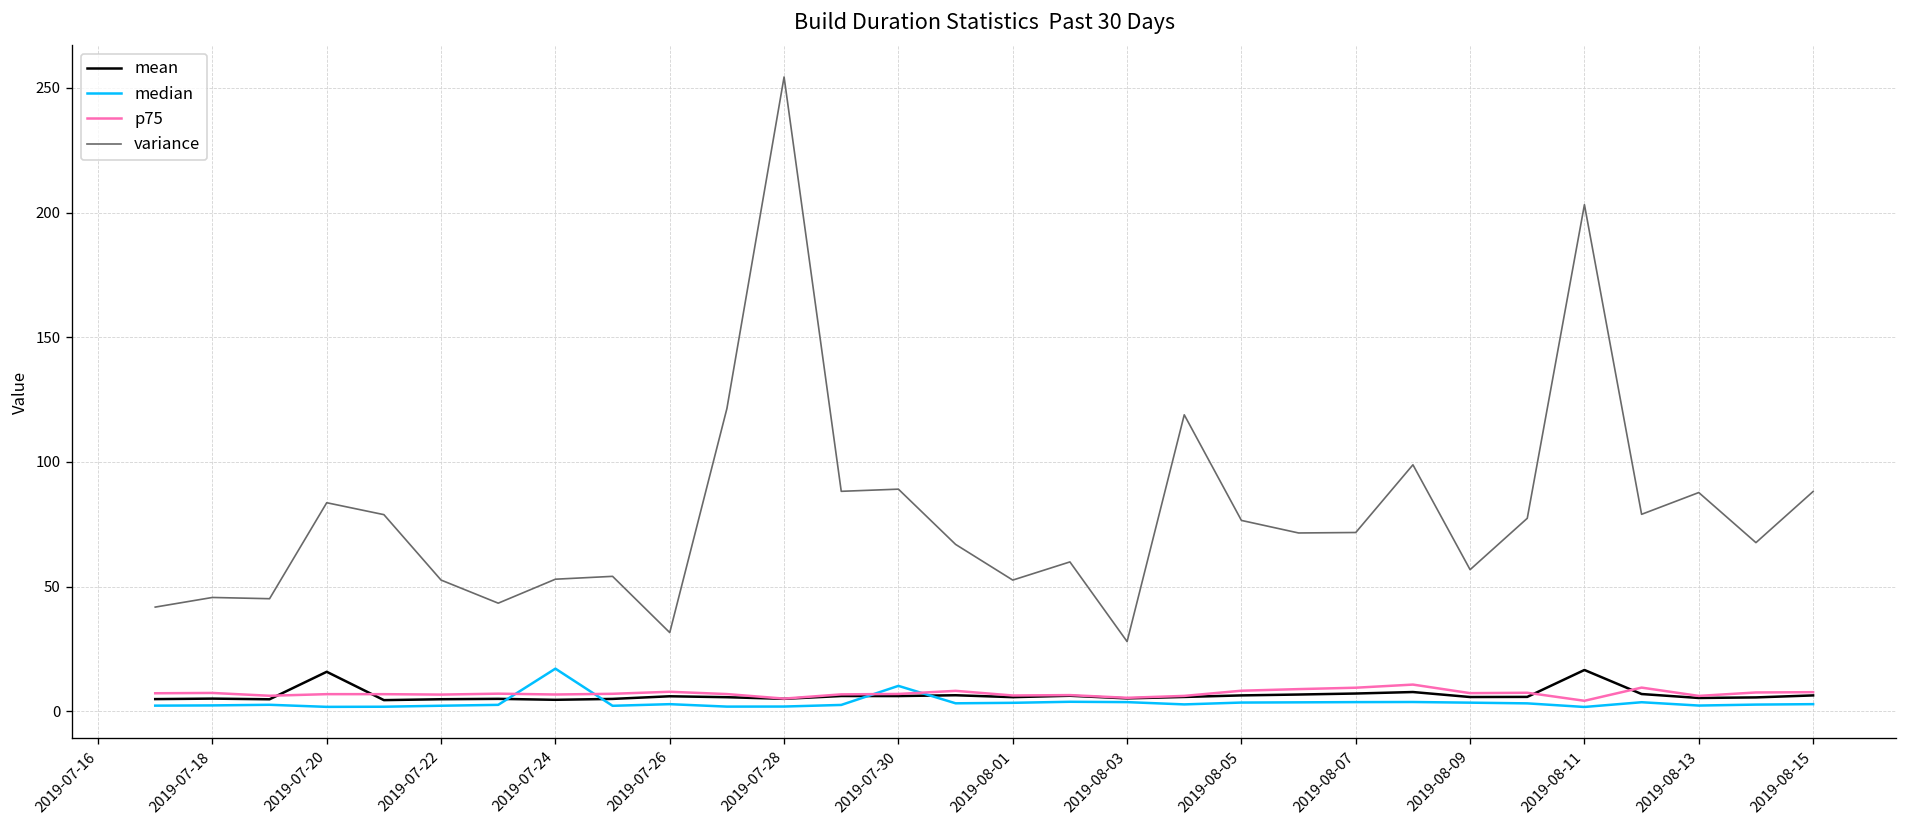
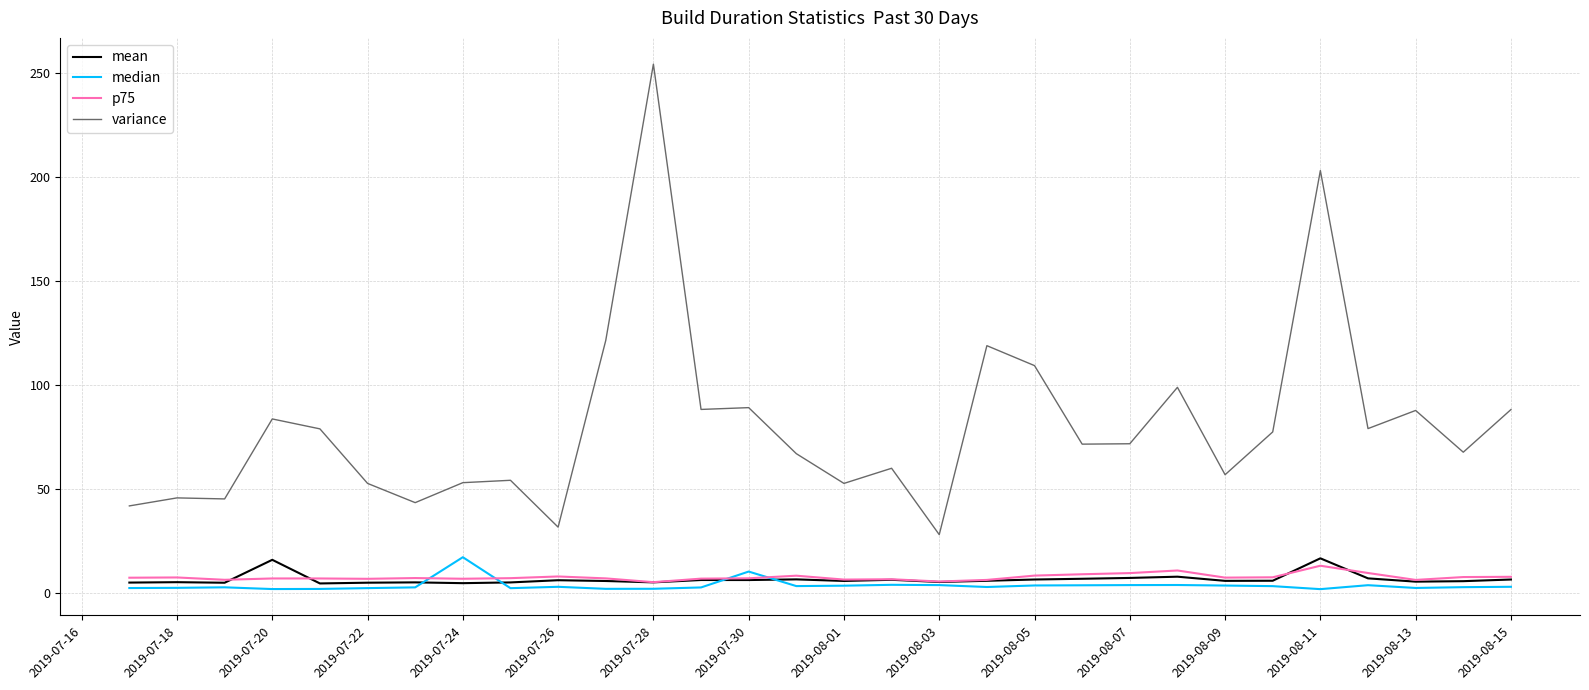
variance, 2019-08-05: 77 -> 109
p75, 2019-08-11: 4 -> 13
